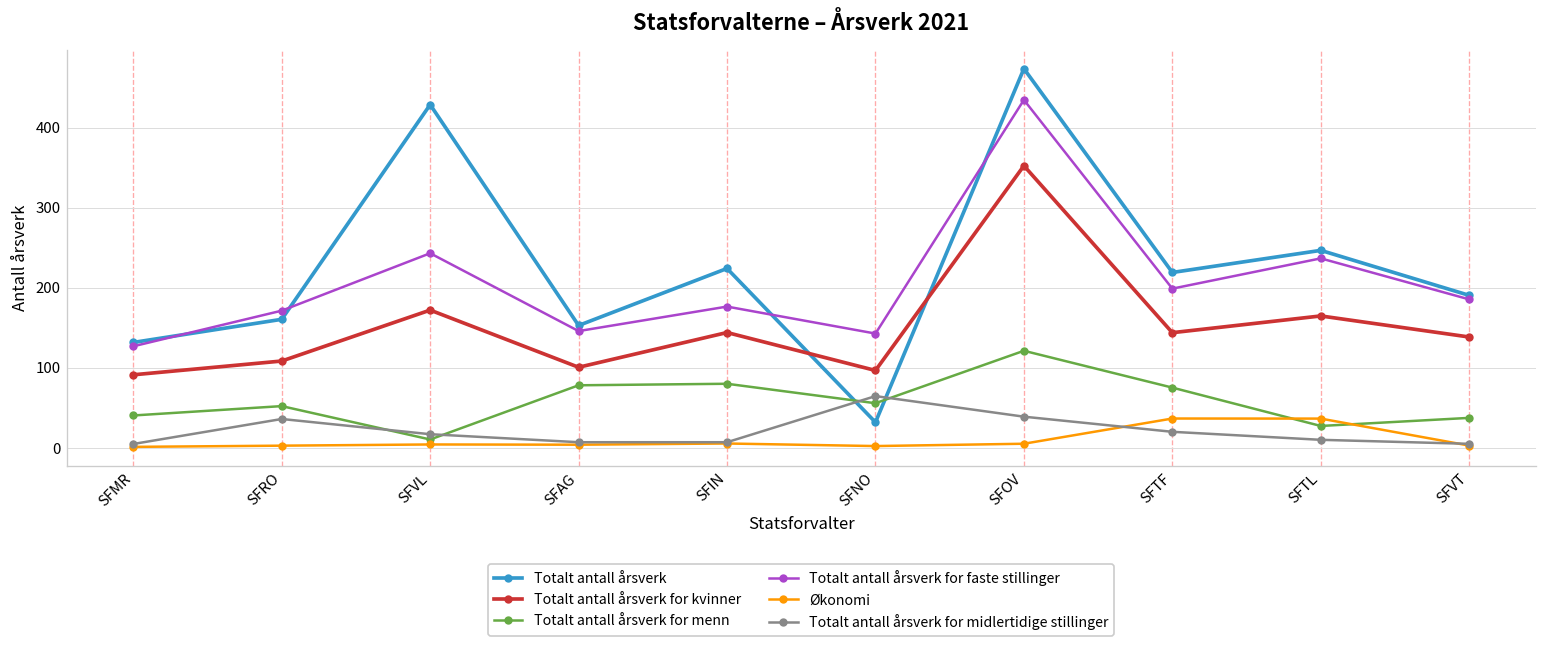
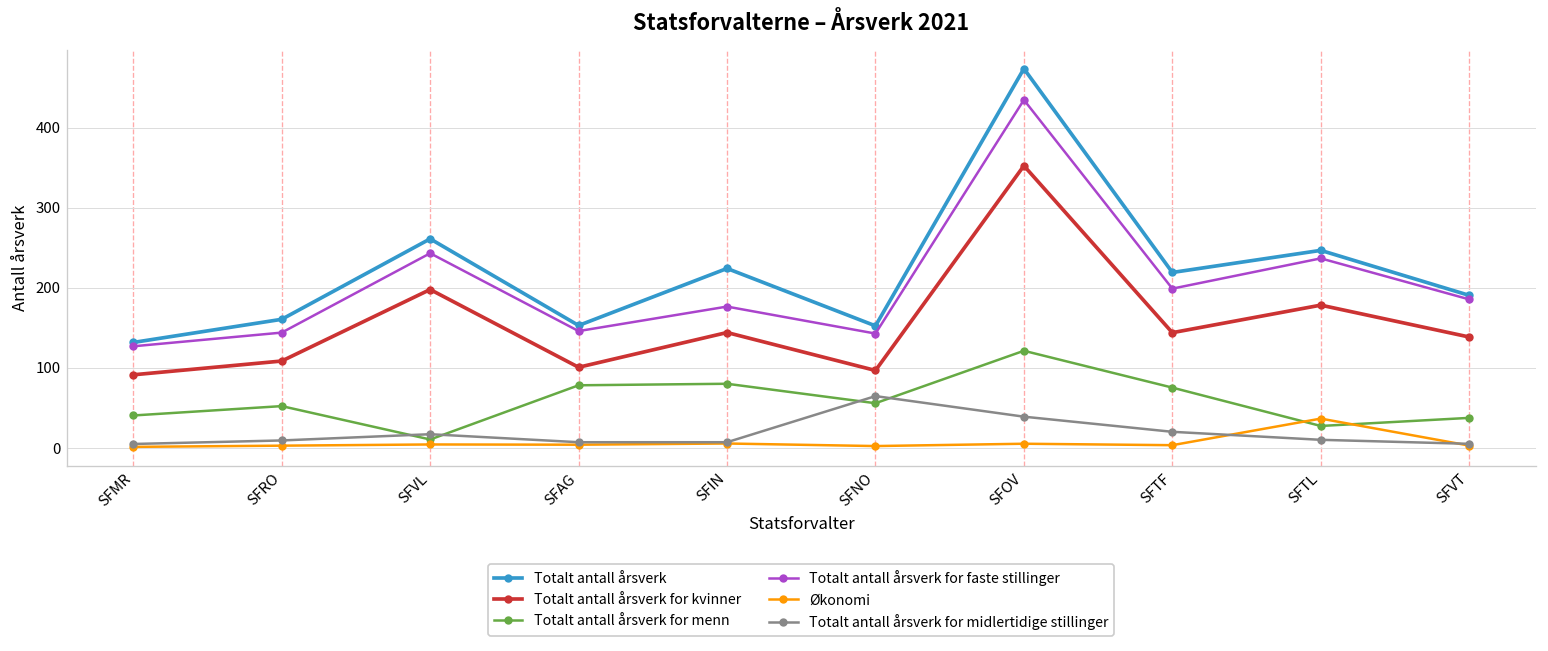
Totalt antall årsverk for faste stillinger, SFRO: 170 -> 140
Totalt antall årsverk for midlertidige stillinger, SFRO: 40 -> 10
Totalt antall årsverk, SFVL: 430 -> 260
Totalt antall årsverk for kvinner, SFVL: 170 -> 200
Totalt antall årsverk, SFNO: 30 -> 150
Økonomi, SFTF: 40 -> 0
Totalt antall årsverk for kvinner, SFTL: 160 -> 180
